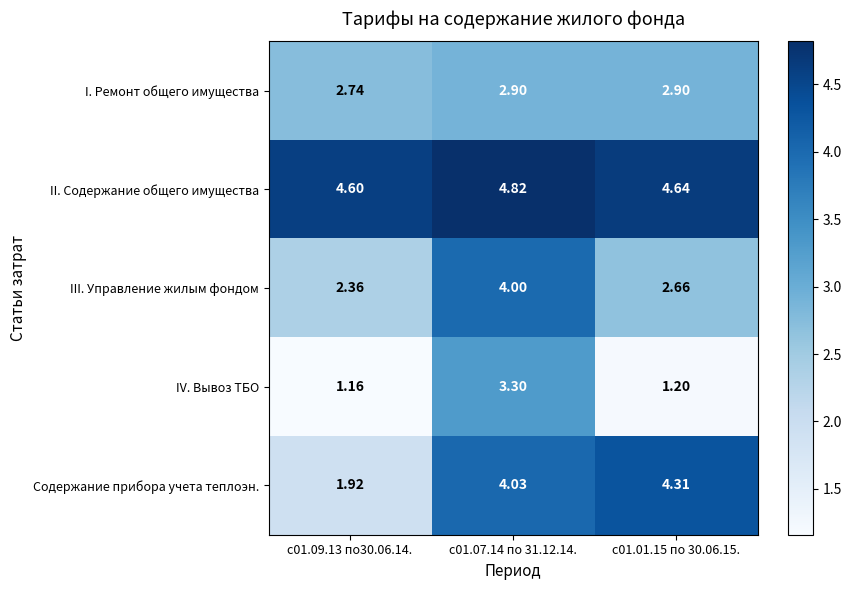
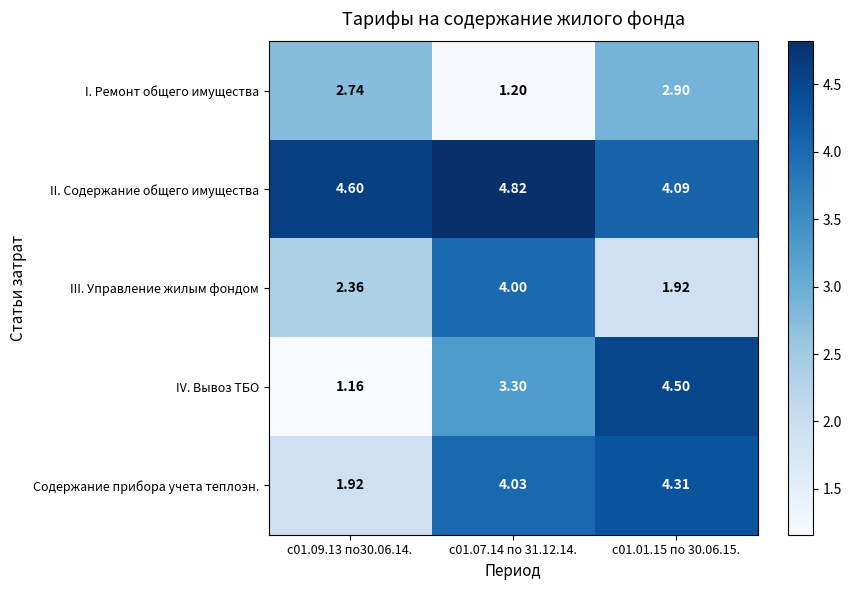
I. Ремонт общего имущества, с01.07.14 по 31.12.14.: 2.90 -> 1.20
II. Содержание общего имущества, с01.01.15 по 30.06.15.: 4.64 -> 4.09
III. Управление жилым фондом, с01.01.15 по 30.06.15.: 2.66 -> 1.92
IV. Вывоз ТБО, с01.01.15 по 30.06.15.: 1.20 -> 4.50
